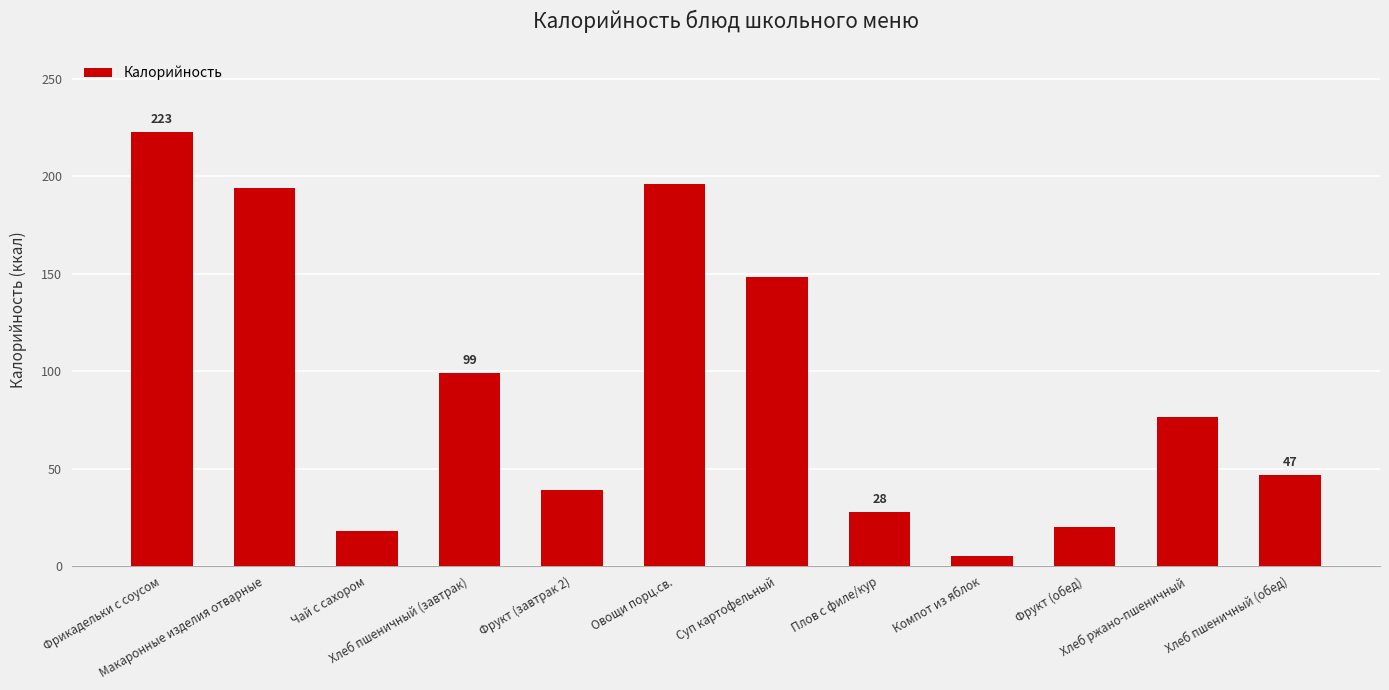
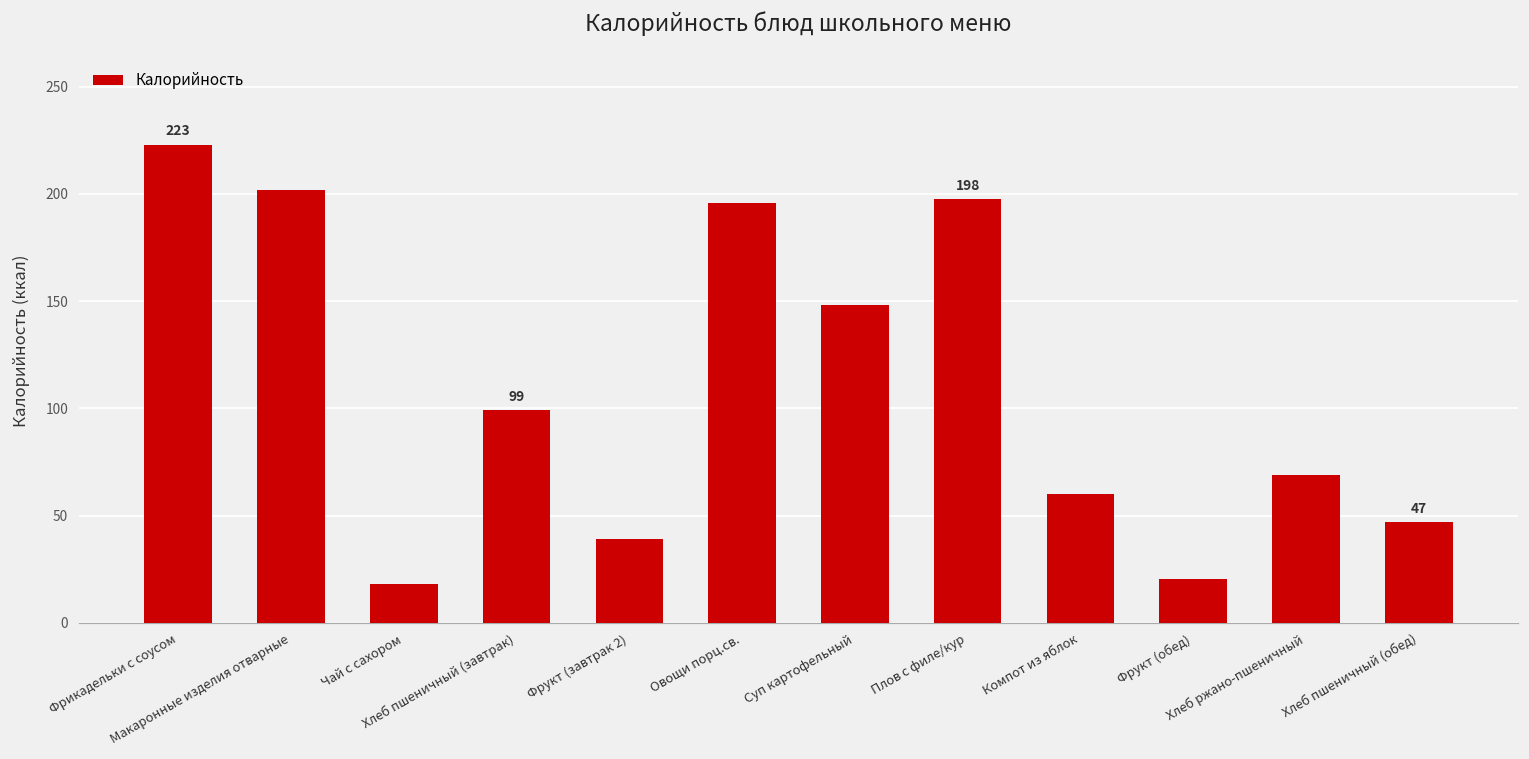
Макаронные изделия отварные: 194 -> 202
Плов с филе/кур: 28 -> 198
Компот из яблок: 5 -> 60
Хлеб ржано-пшеничный: 76 -> 69
